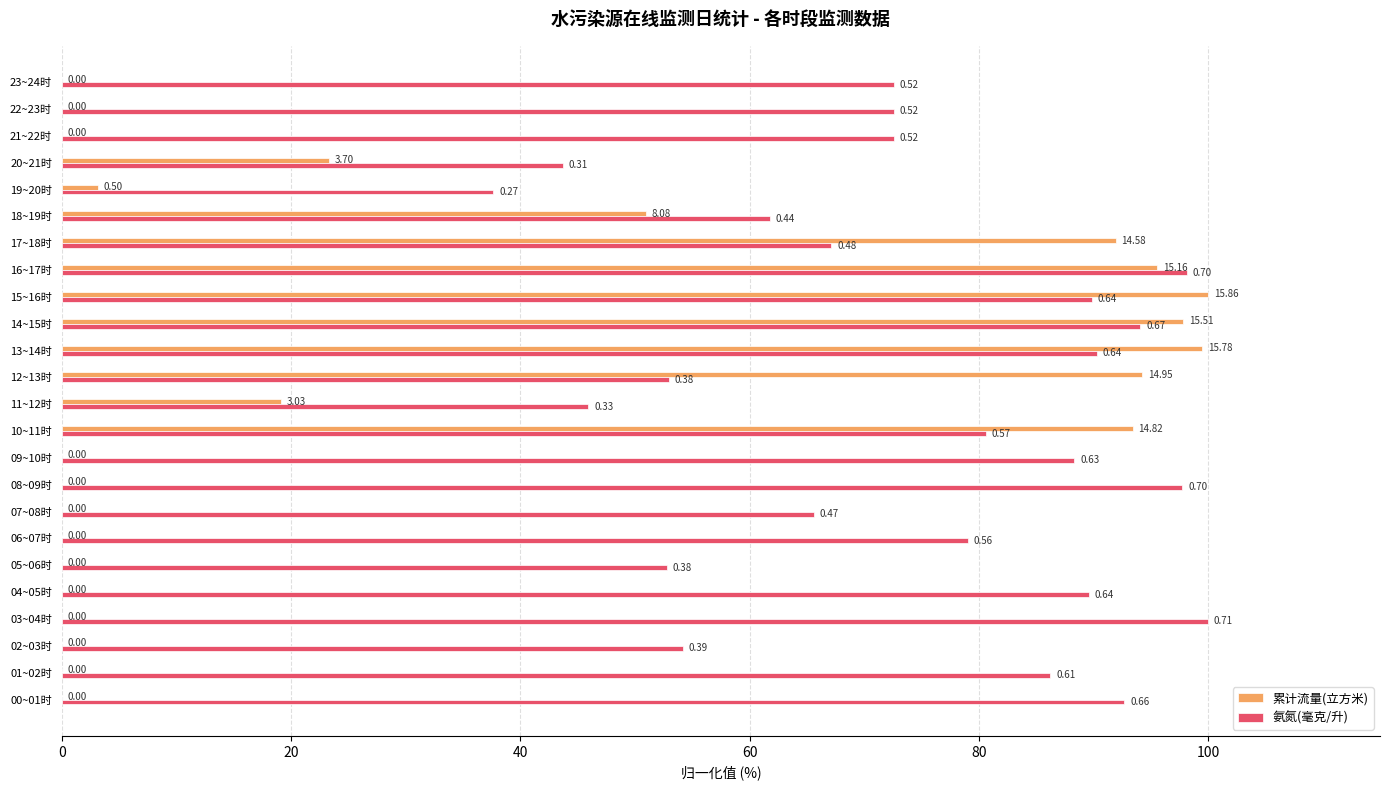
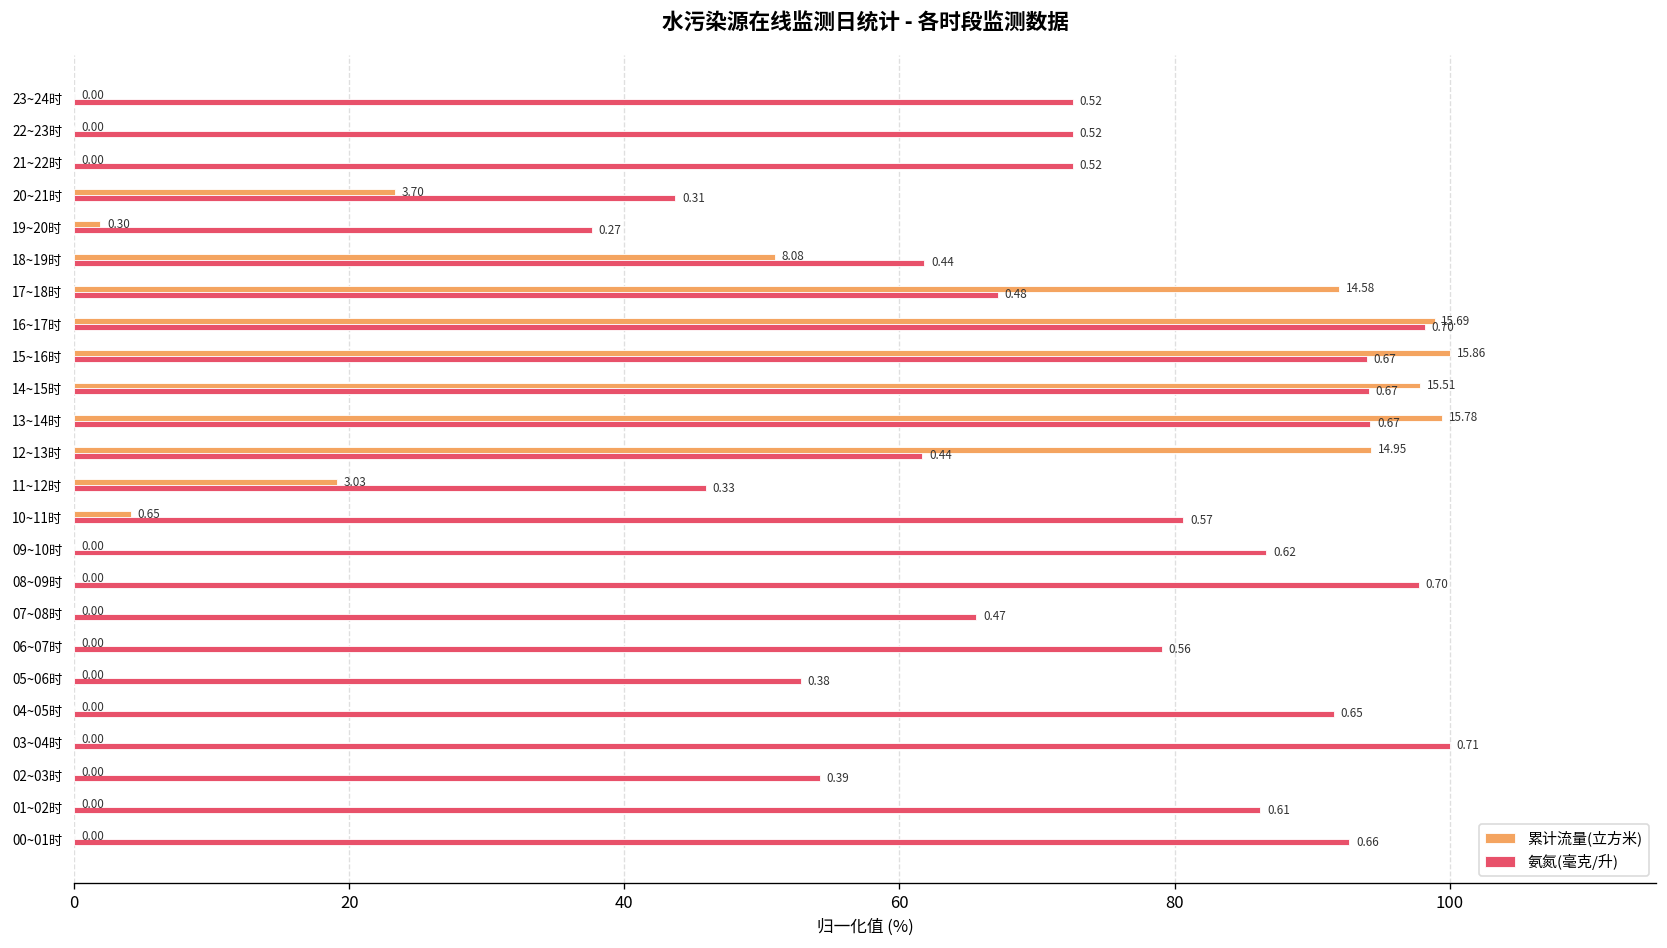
累计流量(立方米), 19~20时: 0.50 -> 0.30
累计流量(立方米), 16~17时: 15.16 -> 15.69
氨氮(毫克/升), 15~16时: 0.64 -> 0.67
氨氮(毫克/升), 13~14时: 0.64 -> 0.67
氨氮(毫克/升), 12~13时: 0.38 -> 0.44
累计流量(立方米), 10~11时: 14.82 -> 0.65
氨氮(毫克/升), 09~10时: 0.63 -> 0.62
氨氮(毫克/升), 04~05时: 0.64 -> 0.65
